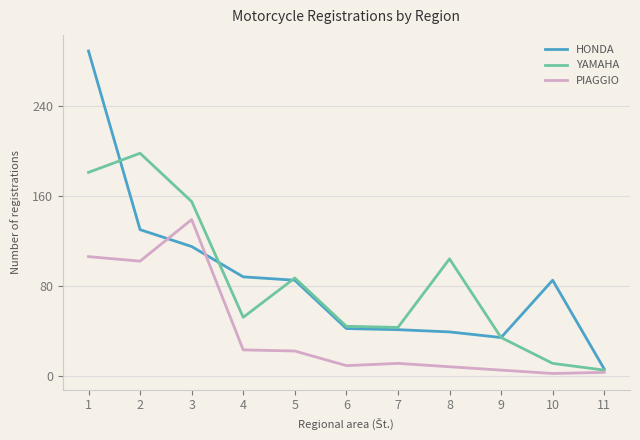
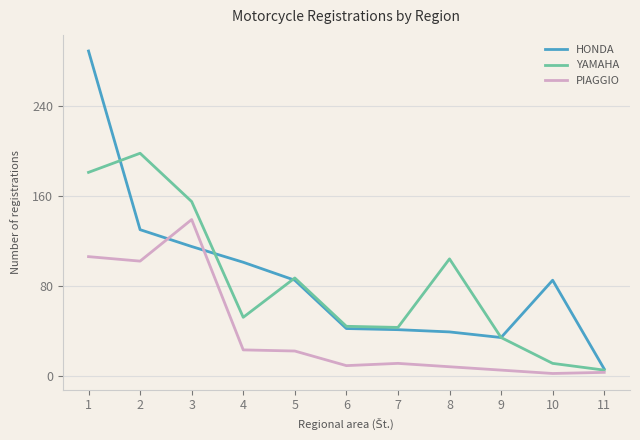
HONDA, 4: 88 -> 101
